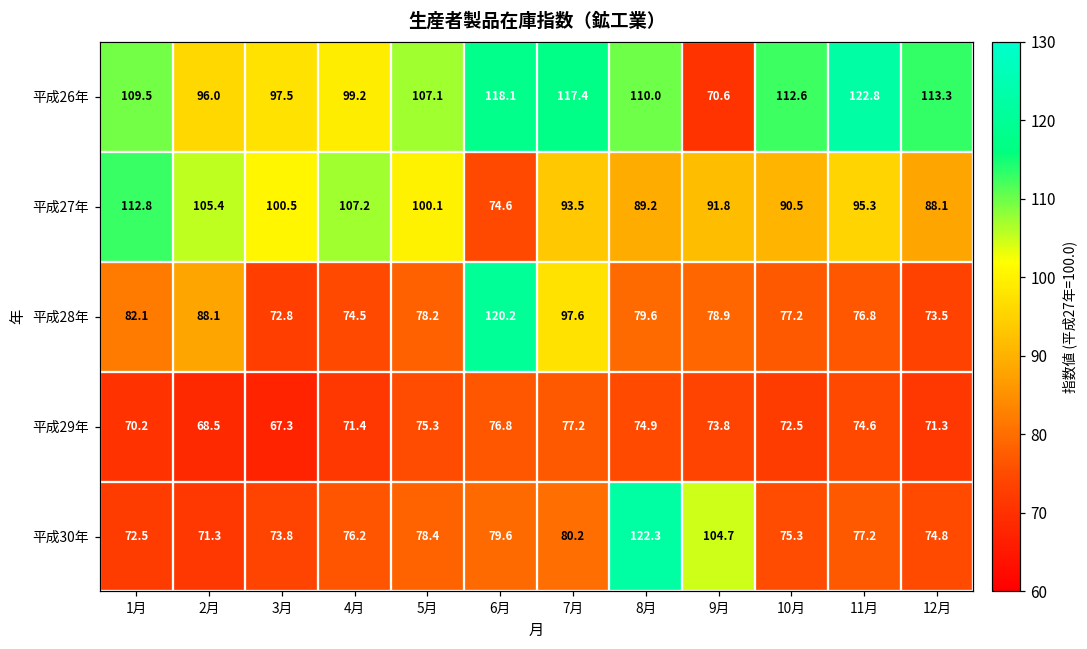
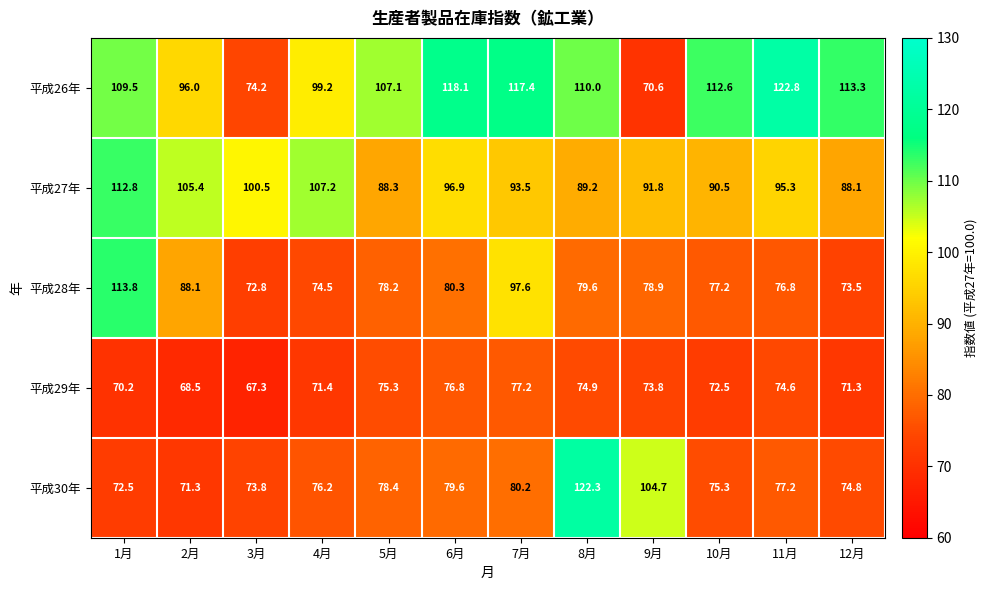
平成26年, 3月: 97.5 -> 74.2
平成27年, 5月: 100.1 -> 88.3
平成27年, 6月: 74.6 -> 96.9
平成28年, 1月: 82.1 -> 113.8
平成28年, 6月: 120.2 -> 80.3
